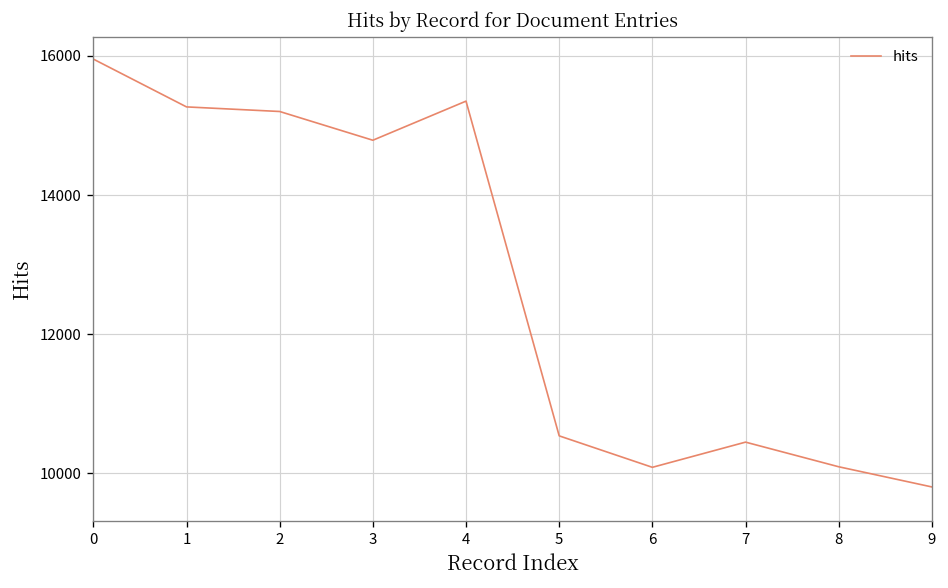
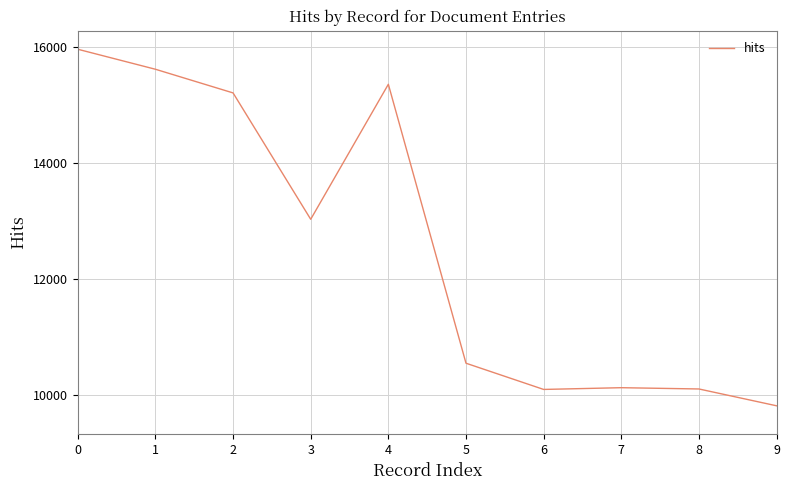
1: 15300 -> 15600
3: 14800 -> 13000
7: 10500 -> 10100
